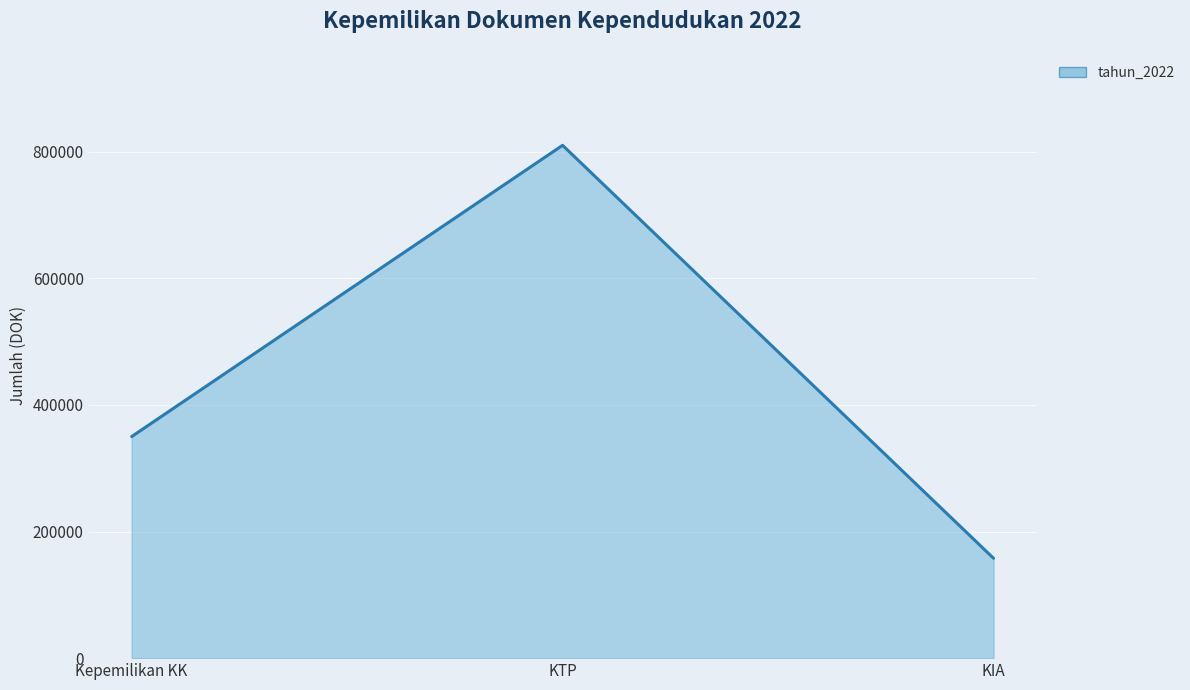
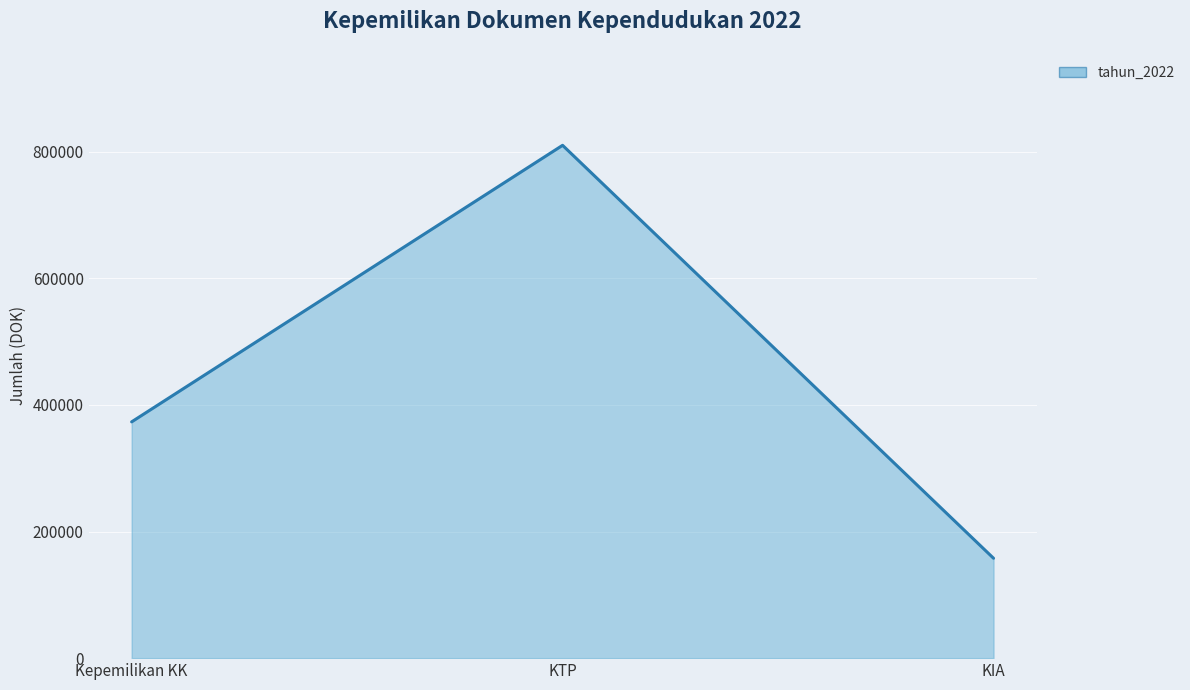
Kepemilikan KK: 350000 -> 370000
